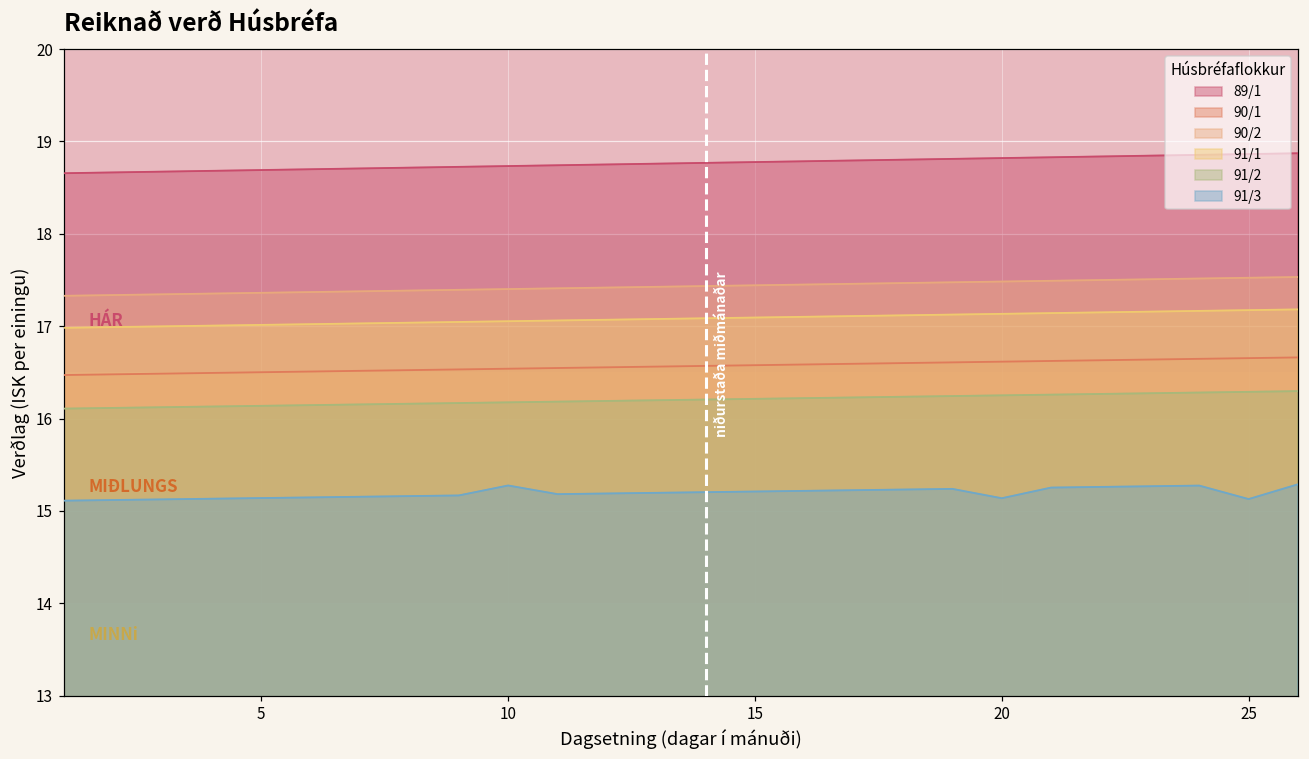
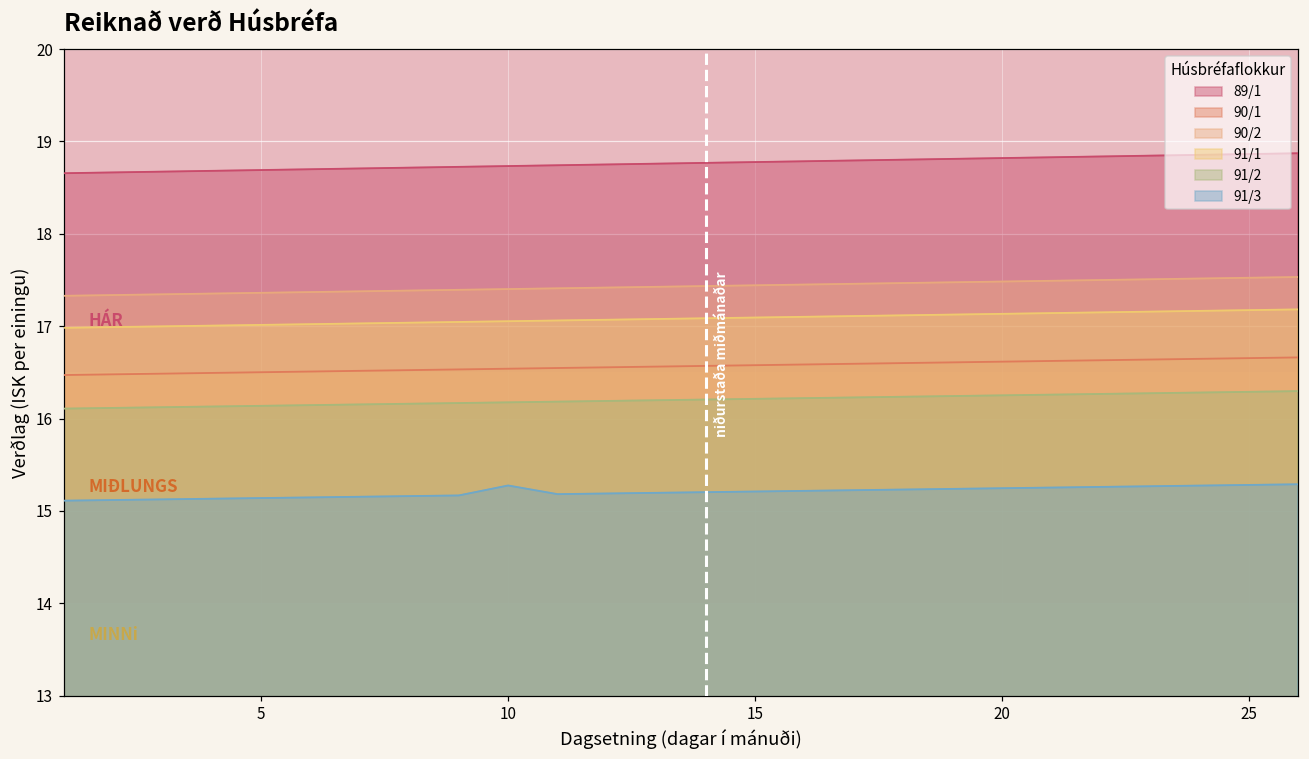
91/3, 20: 15.1 -> 15.2
91/3, 25: 15.1 -> 15.3
